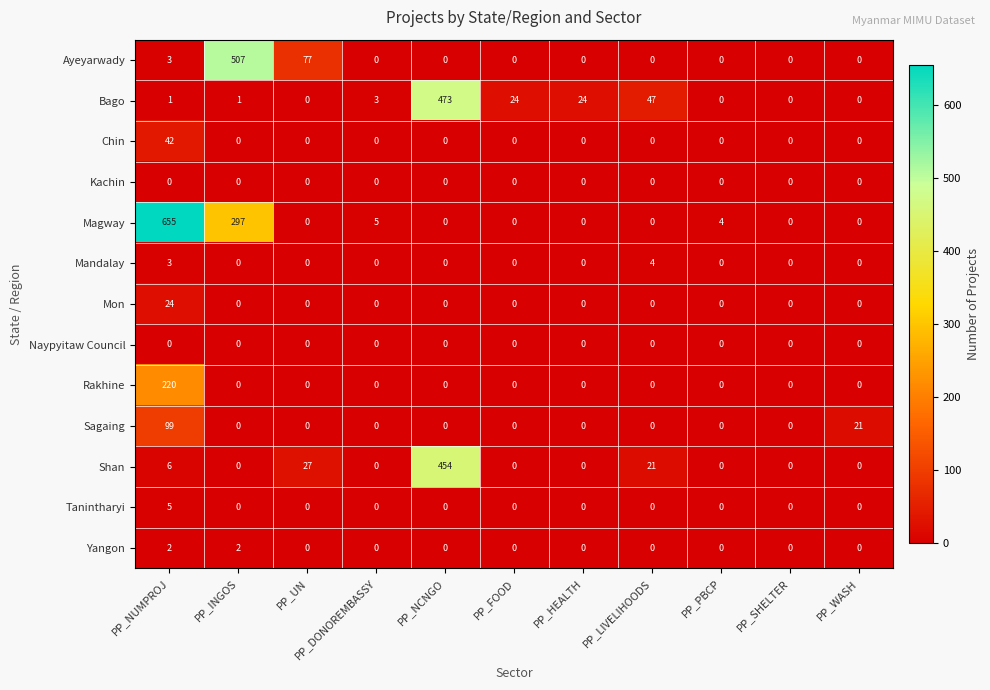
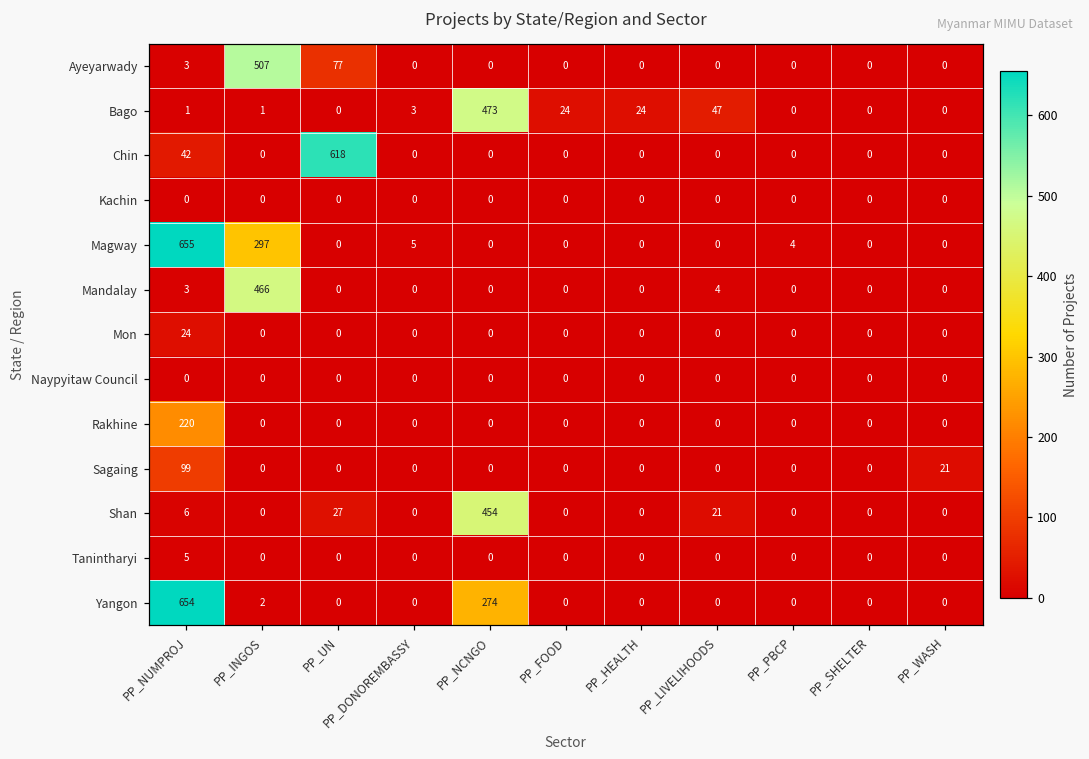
Chin, PP_UN: 0 -> 618
Mandalay, PP_INGOS: 0 -> 466
Yangon, PP_NUMPROJ: 2 -> 654
Yangon, PP_NCNGO: 0 -> 274
